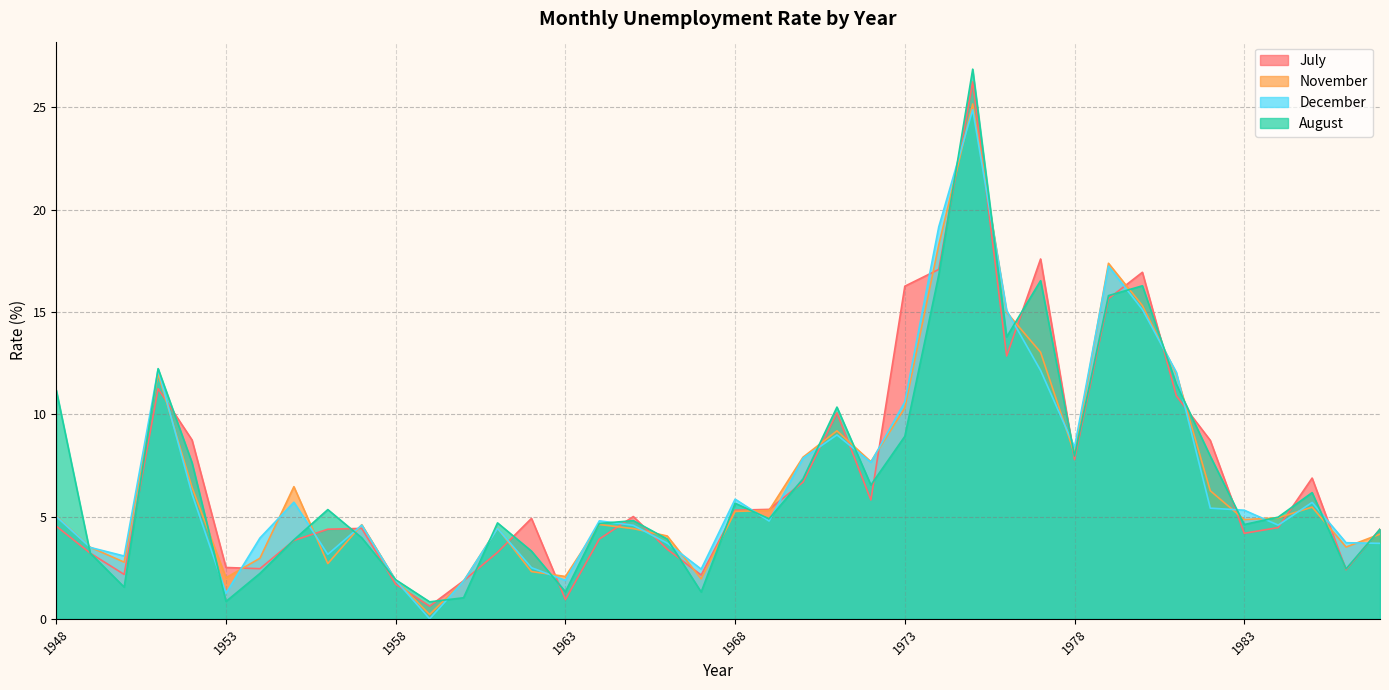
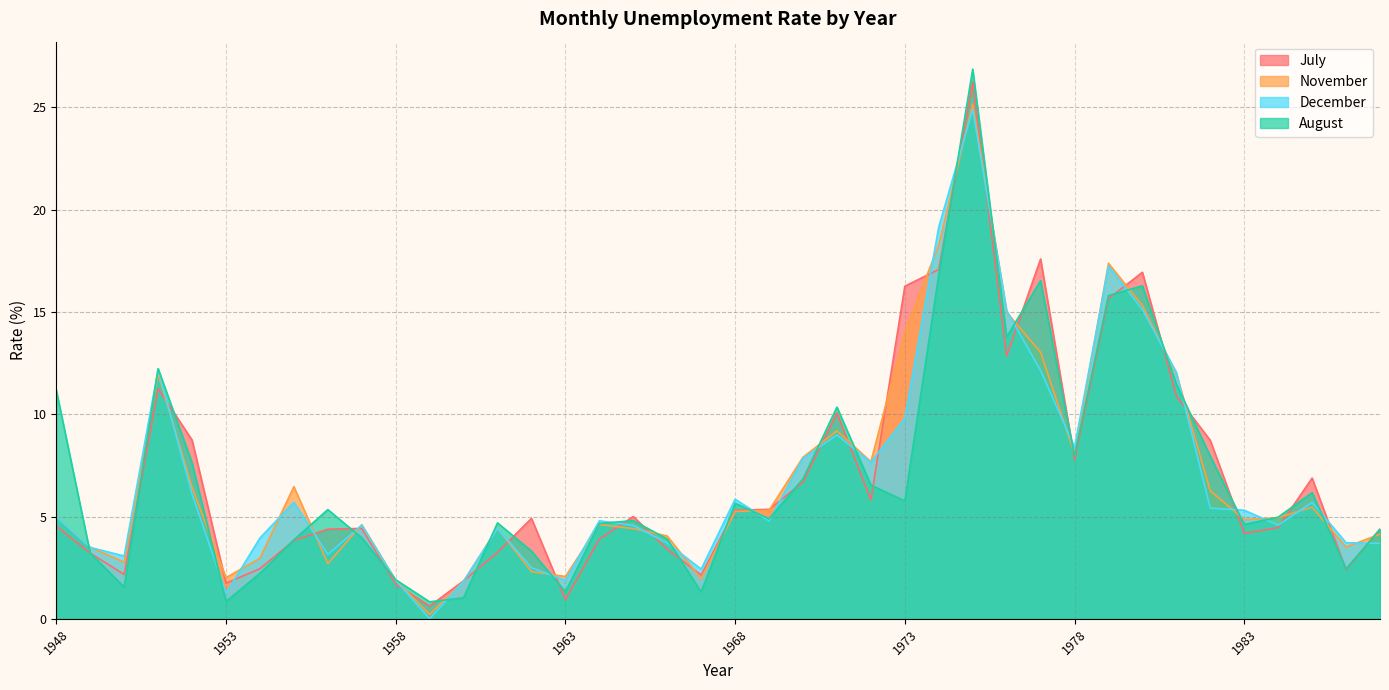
July, 1953: 2.5 -> 1.7
November, 1973: 10.3 -> 14.0
December, 1973: 10.6 -> 9.8
August, 1973: 8.9 -> 5.8
